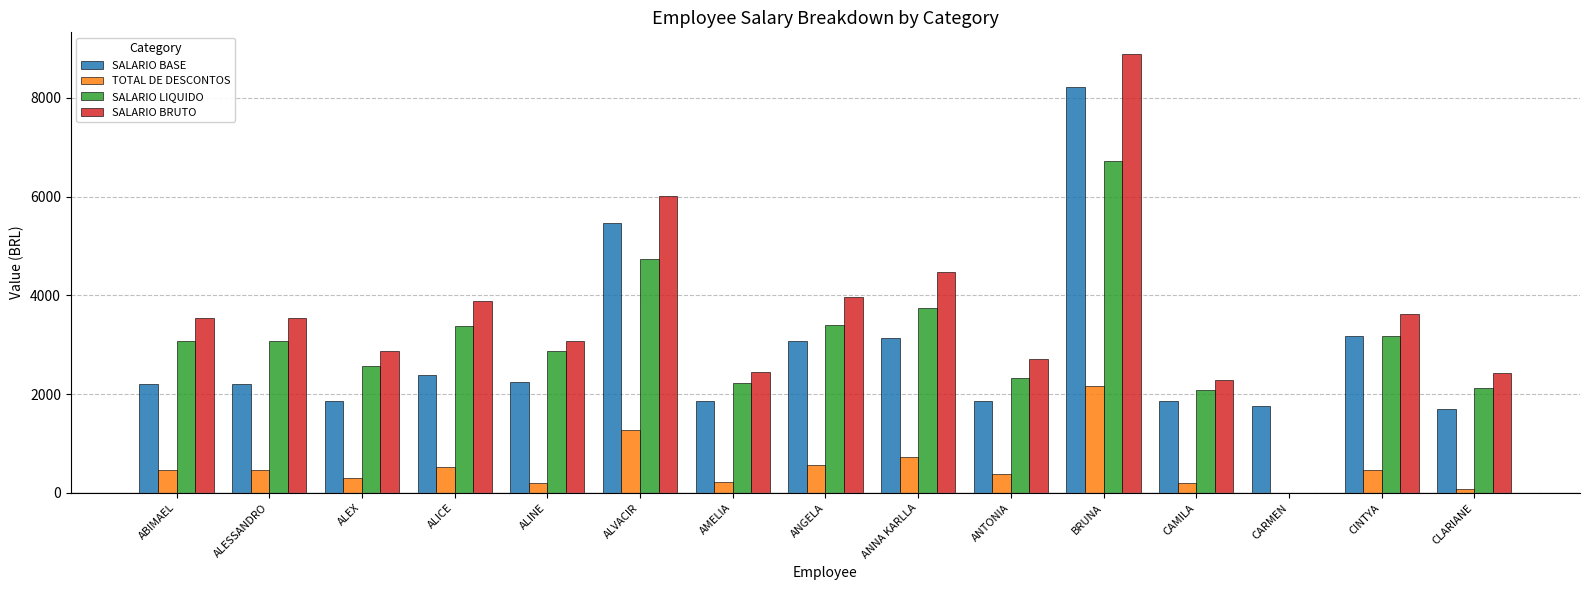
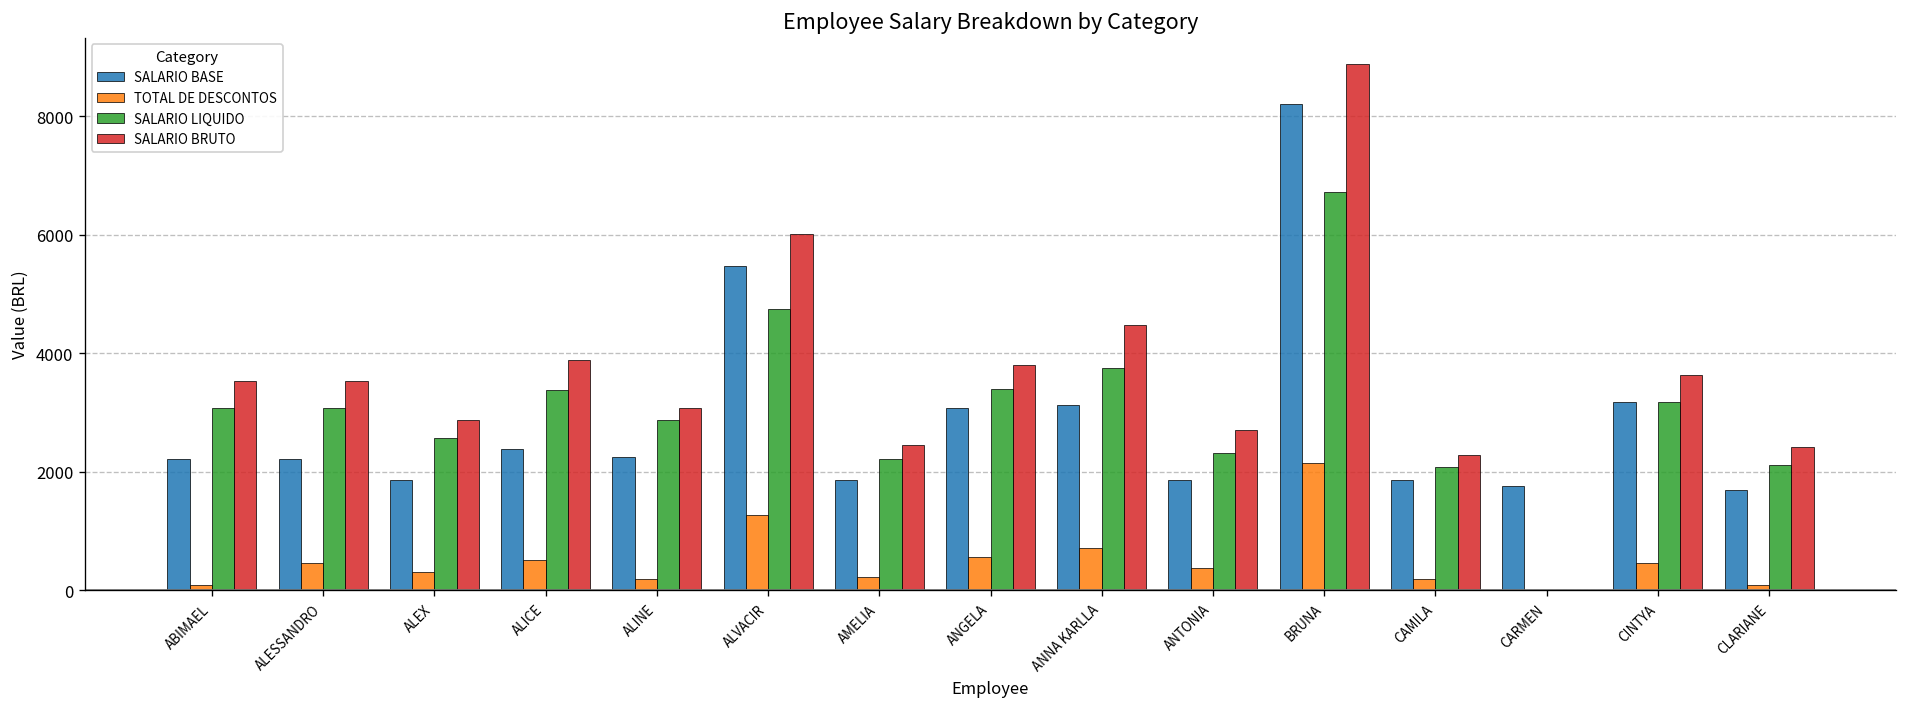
TOTAL DE DESCONTOS, ABIMAEL: 500 -> 100
SALARIO BRUTO, ANGELA: 4000 -> 3800
